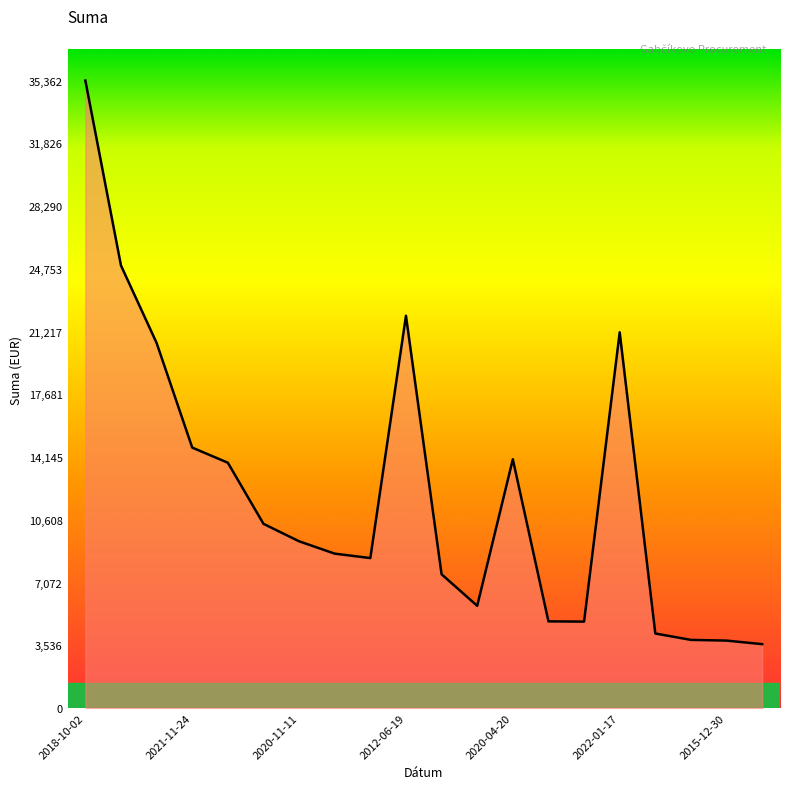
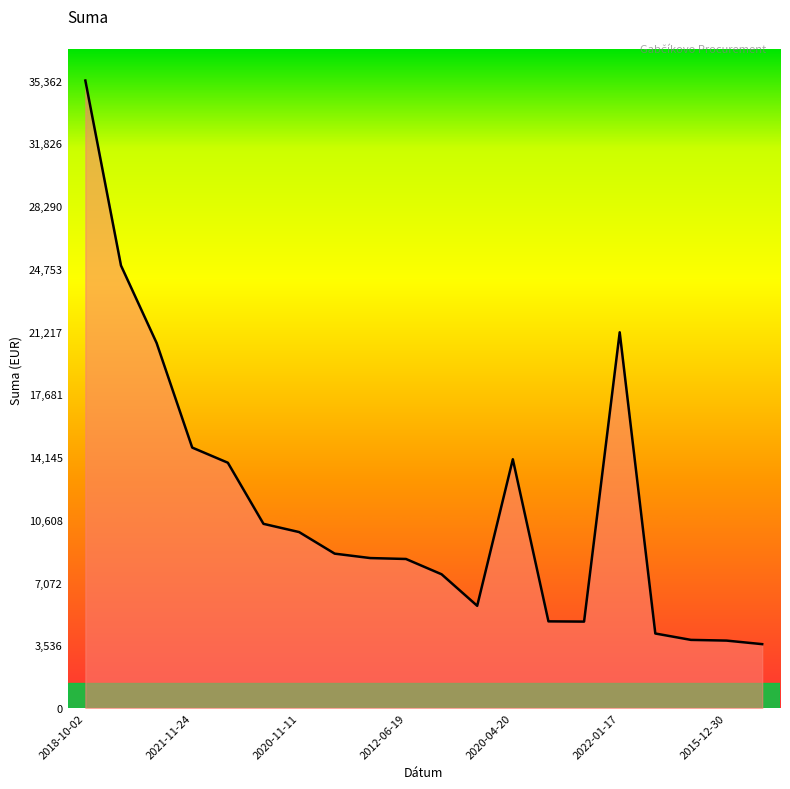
2020-11-11: 9,400 -> 9,900
2012-06-19: 22,100 -> 8,400
